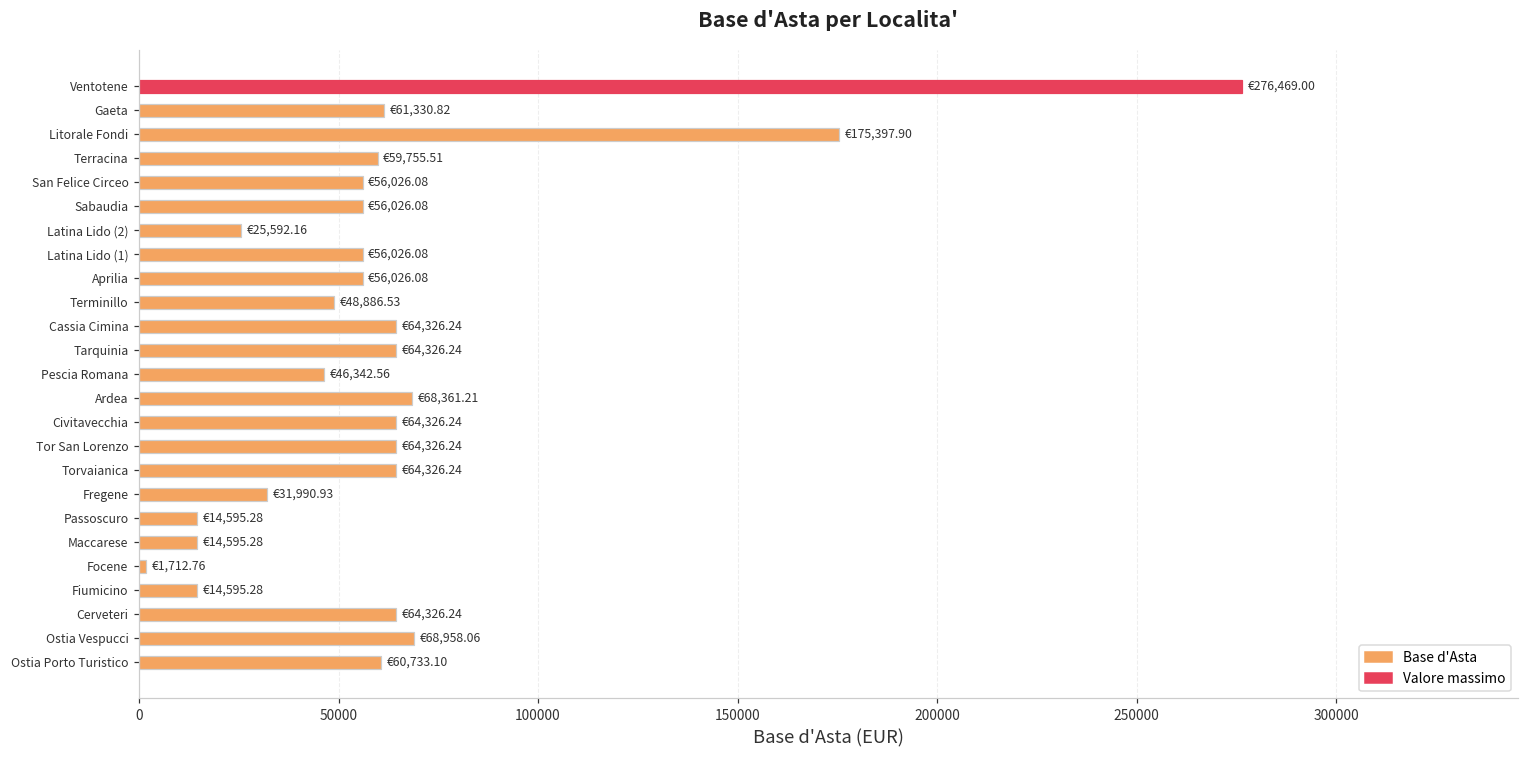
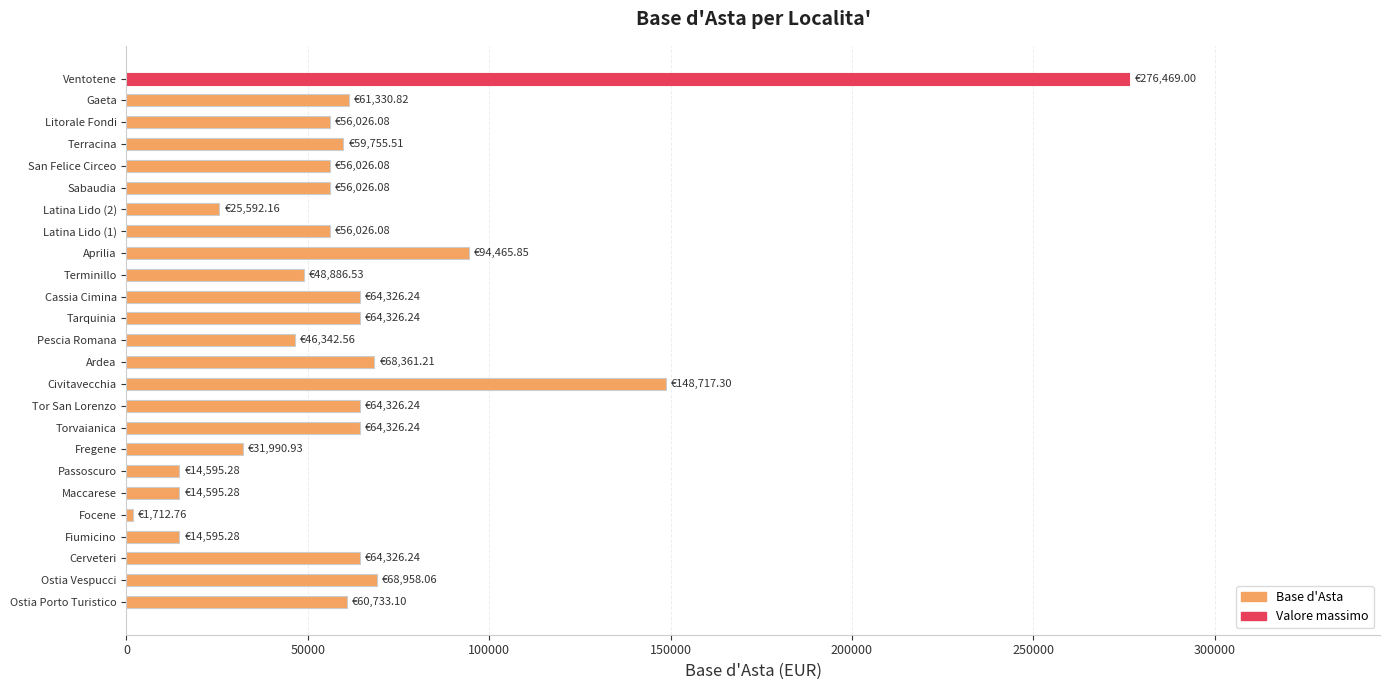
Litorale Fondi: €175,397.90 -> €56,026.08
Aprilia: €56,026.08 -> €94,465.85
Civitavecchia: €64,326.24 -> €148,717.30
